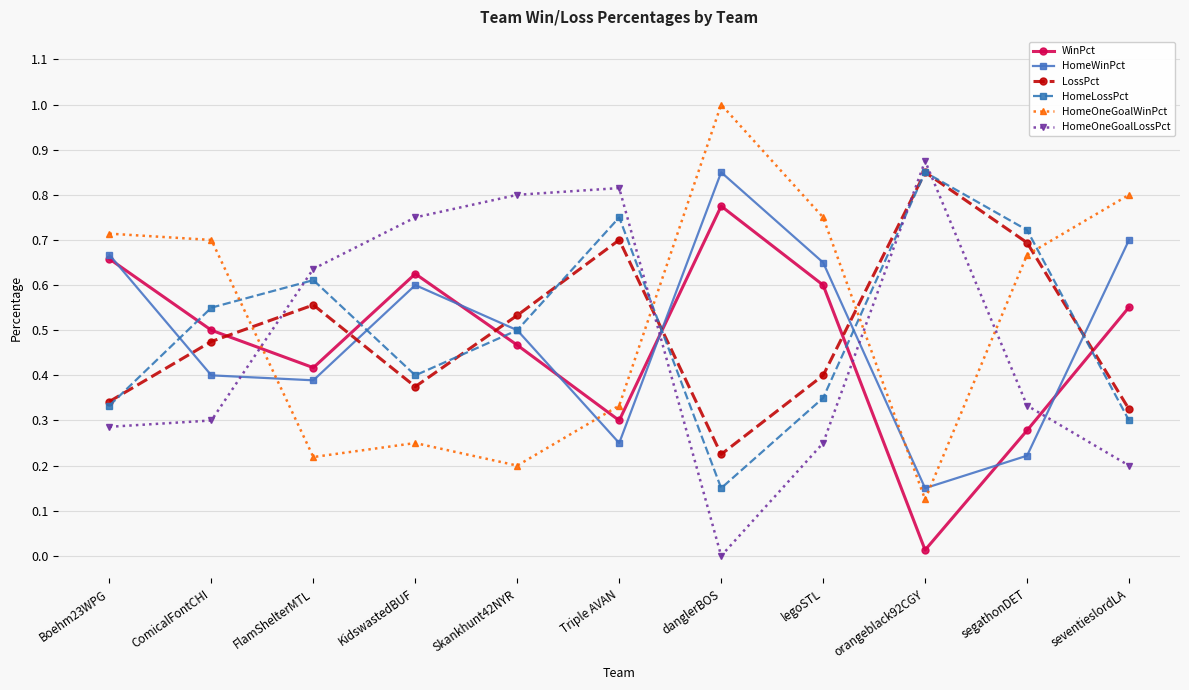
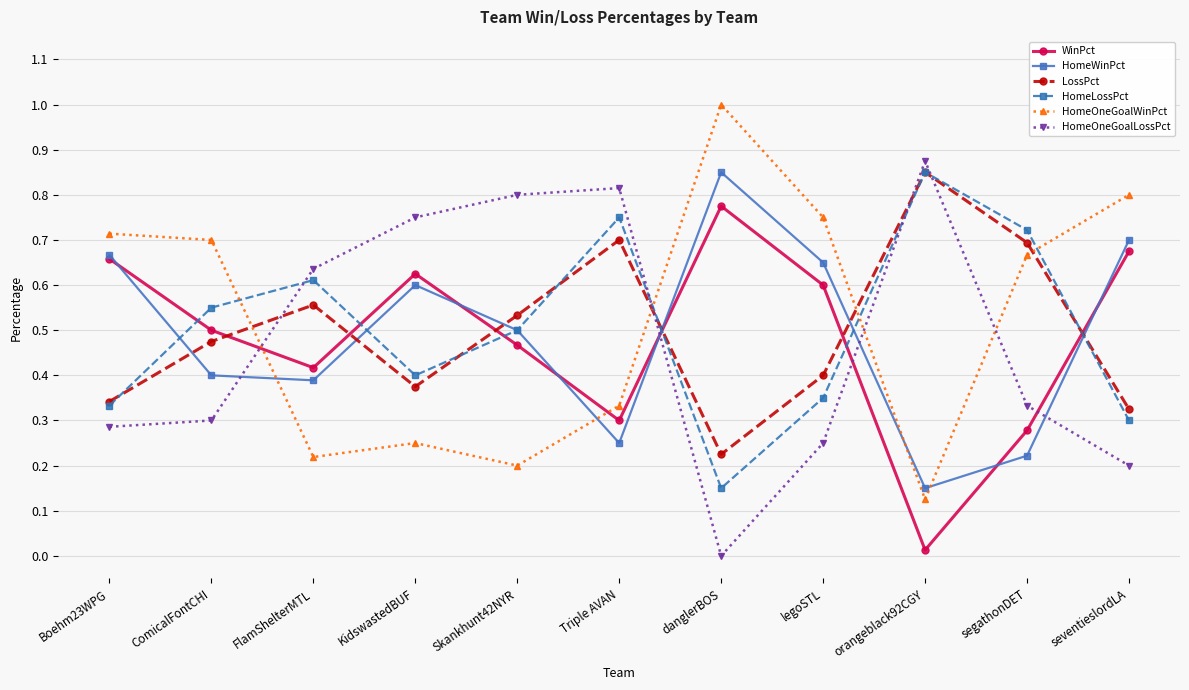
WinPct, seventieslordLA: 0.55 -> 0.68
